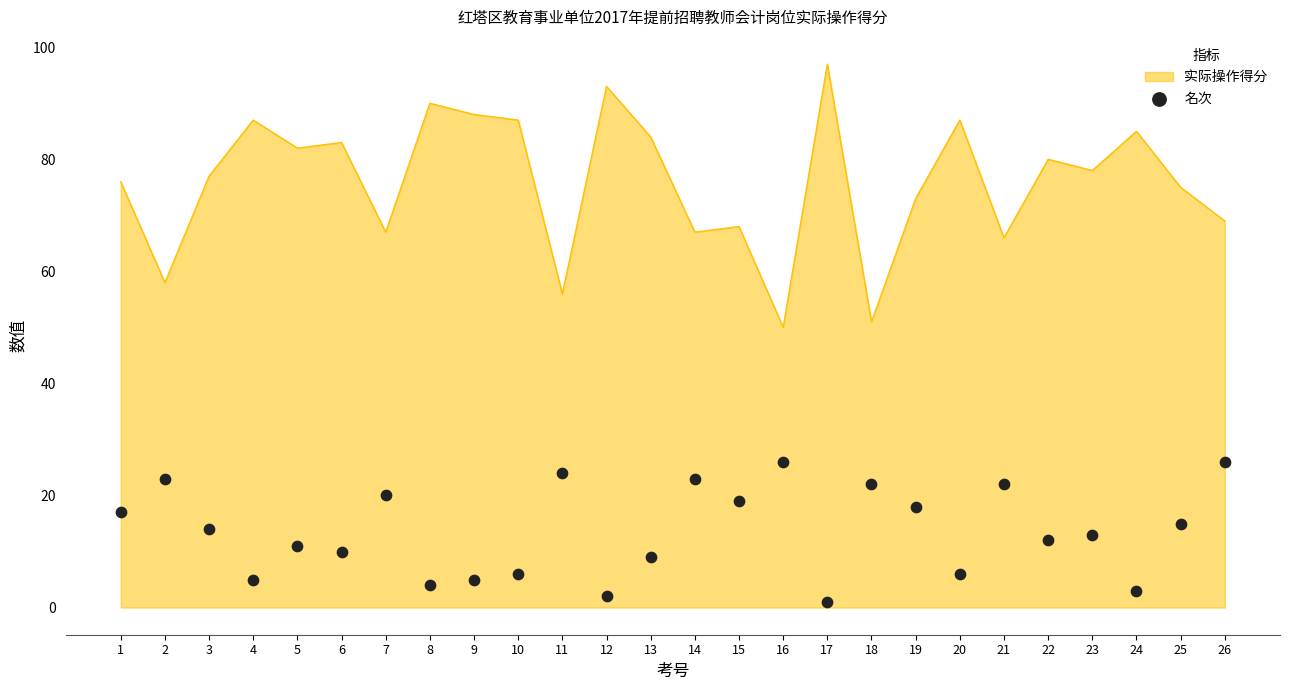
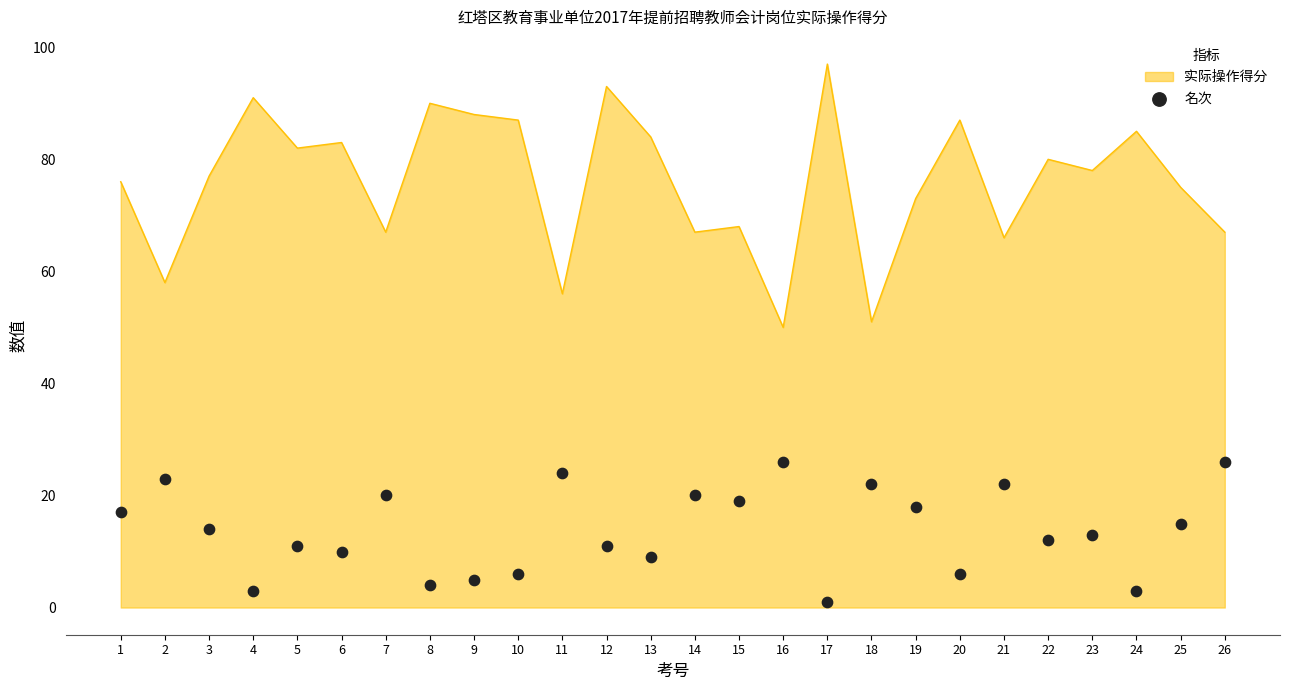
实际操作得分, 4: 87 -> 91
名次, 4: 5 -> 3
名次, 12: 2 -> 11
名次, 14: 23 -> 20
实际操作得分, 26: 69 -> 67
